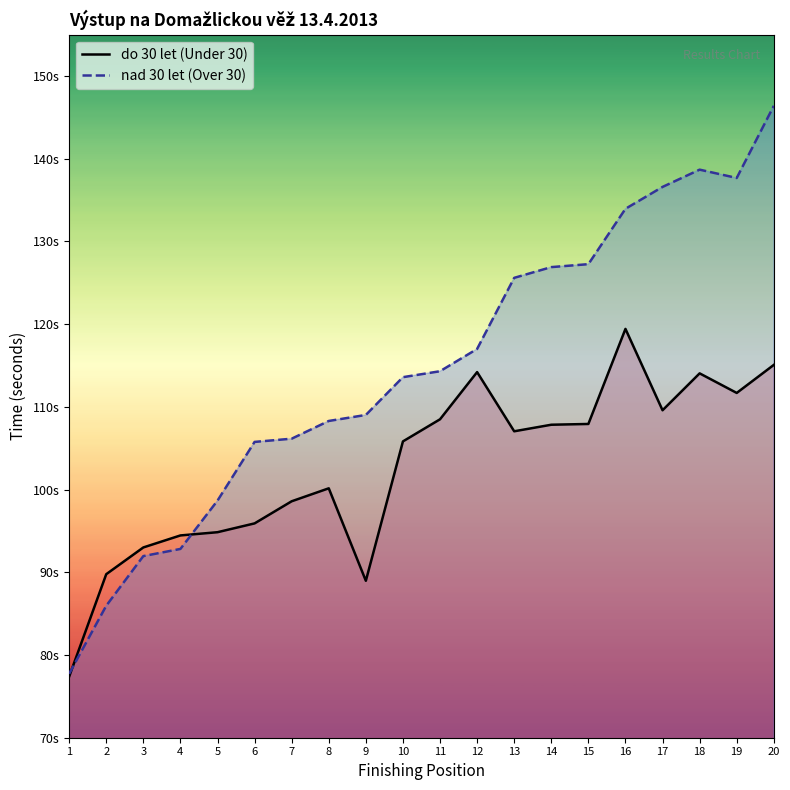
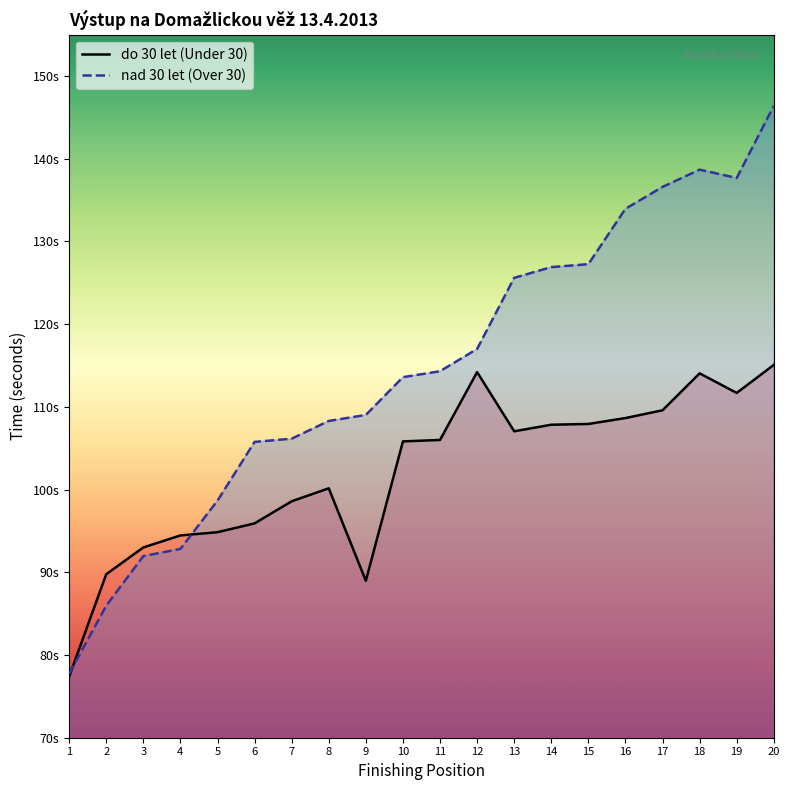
do 30 let (Under 30), 11: 108s -> 106s
do 30 let (Under 30), 16: 119s -> 109s
